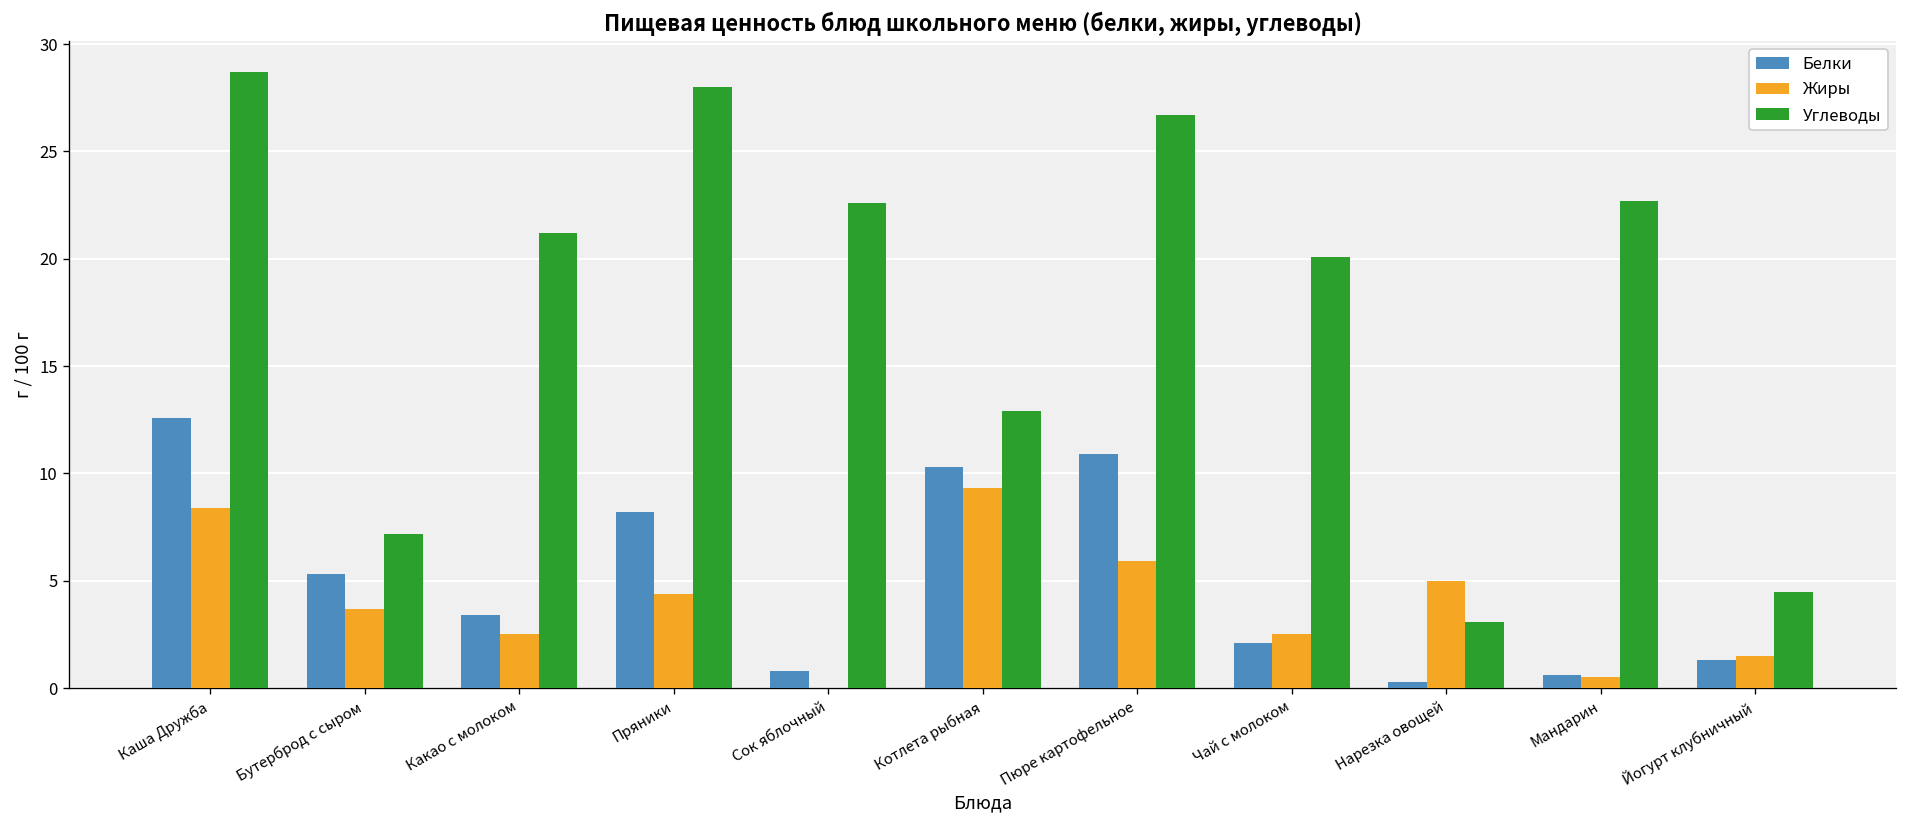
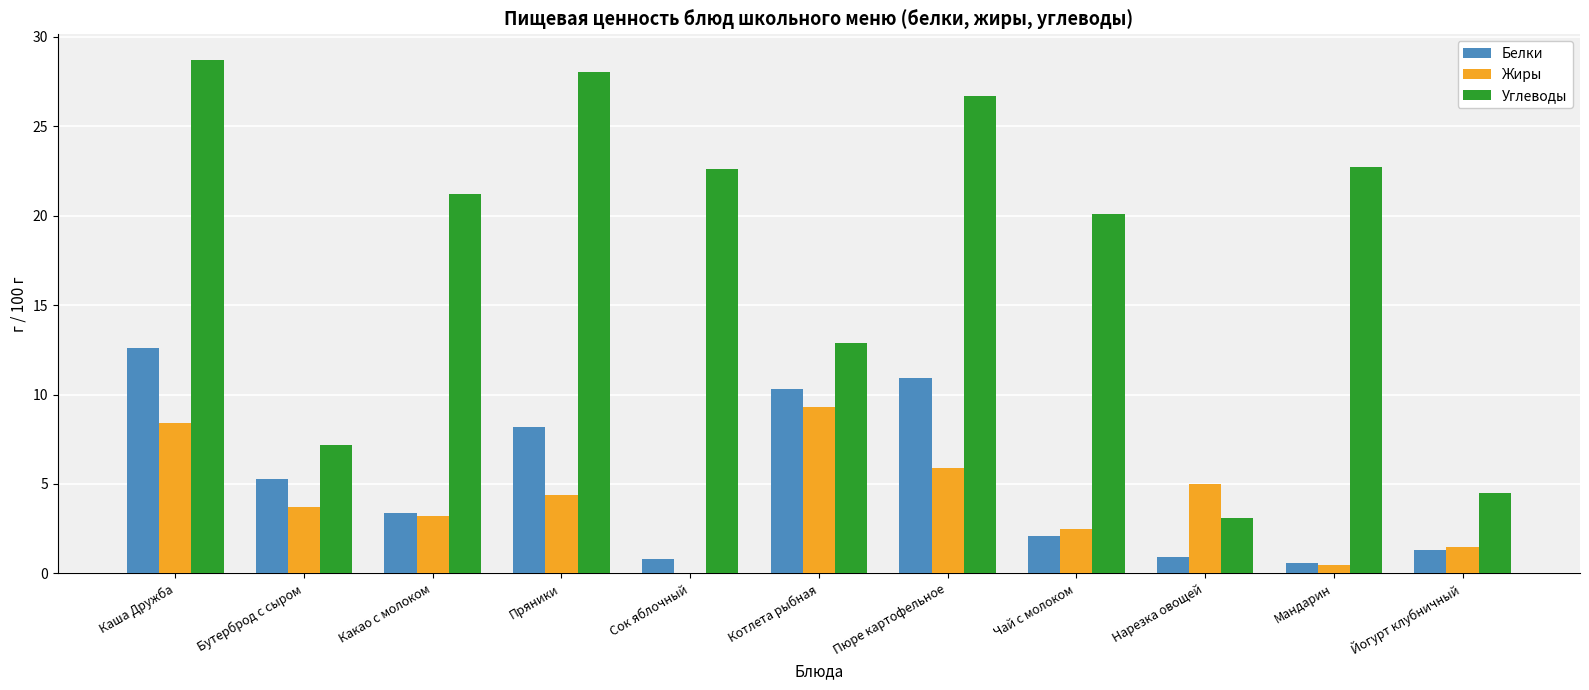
Жиры, Какао с молоком: 2.5 -> 3.2
Белки, Нарезка овощей: 0.3 -> 0.9
